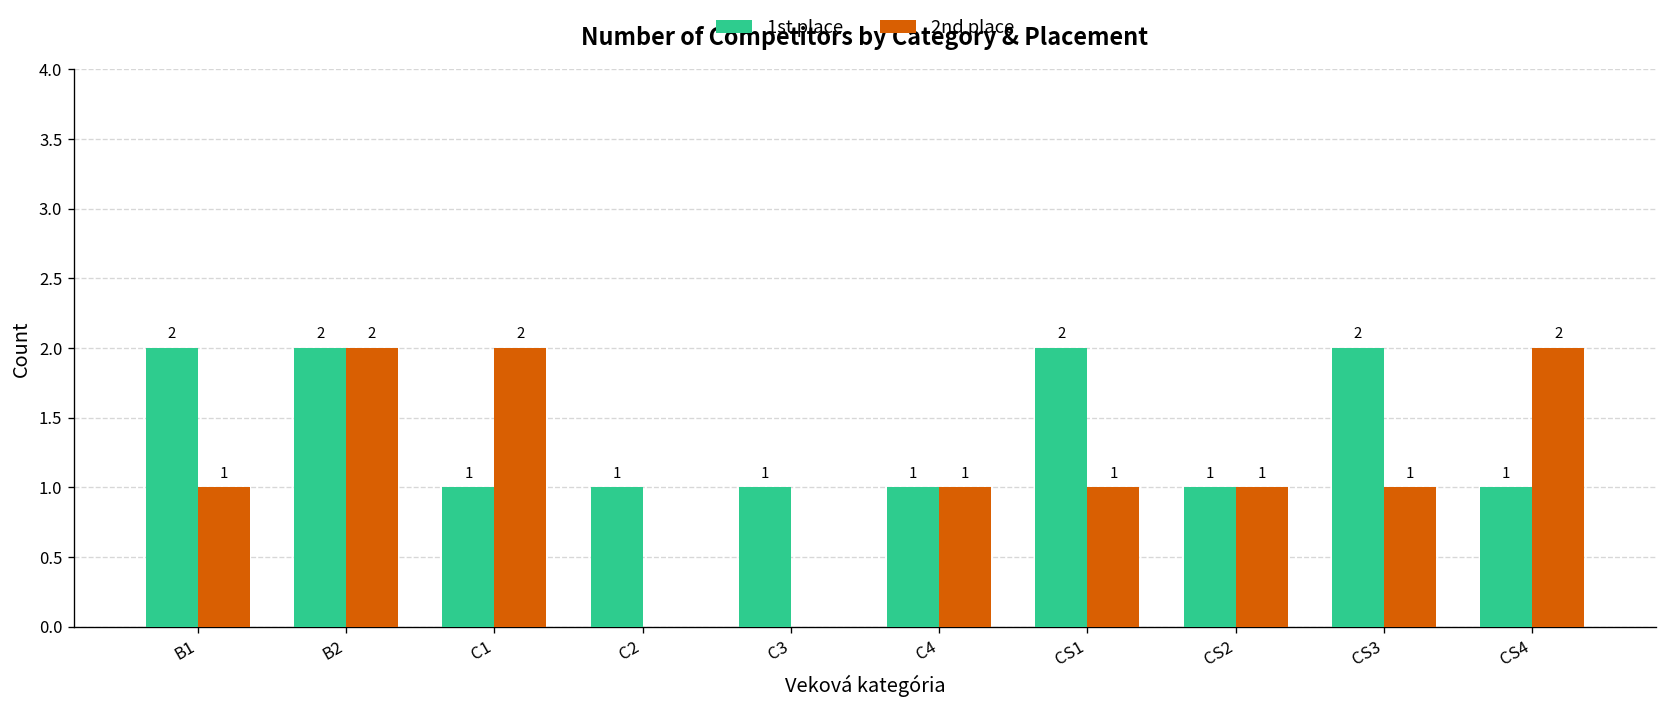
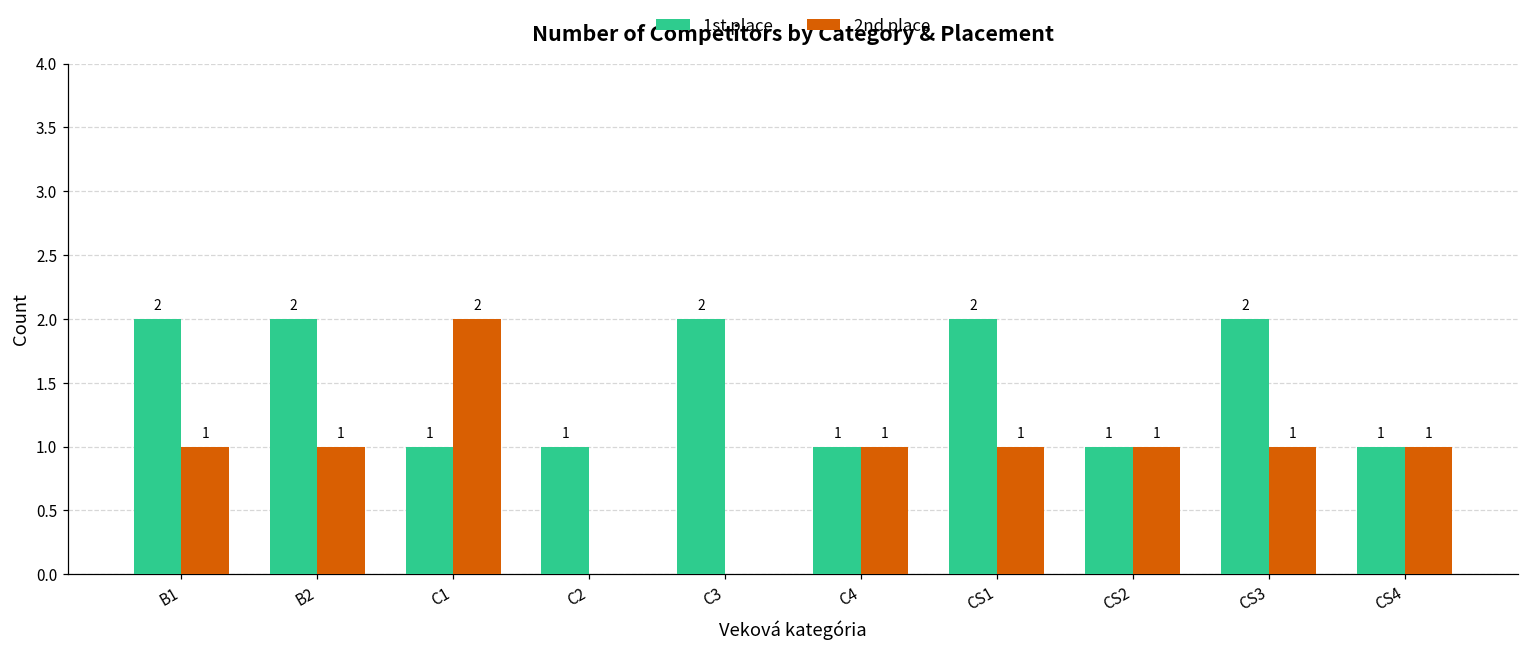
2nd place, B2: 2 -> 1
1st place, C3: 1 -> 2
2nd place, CS4: 2 -> 1
